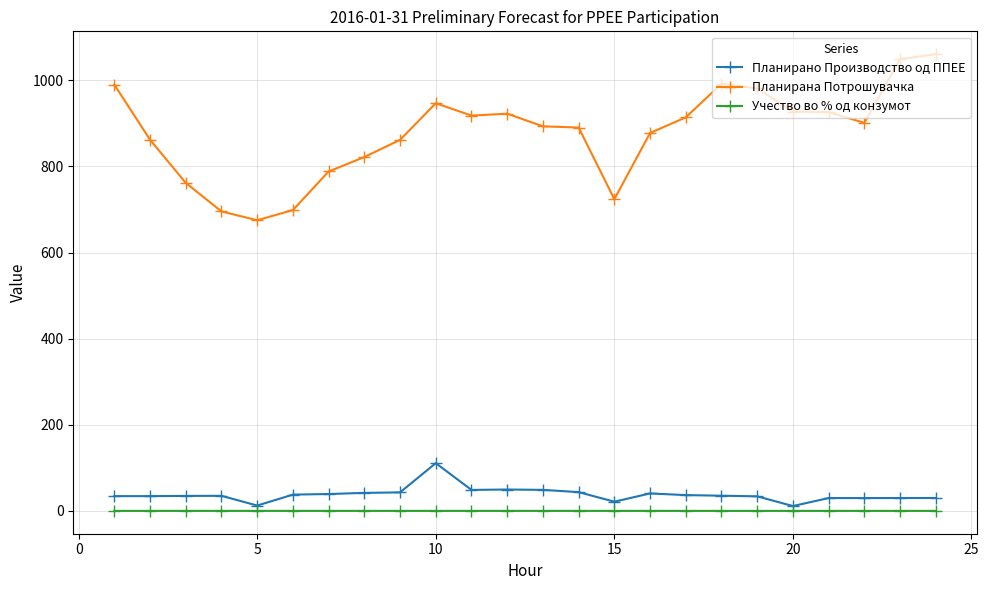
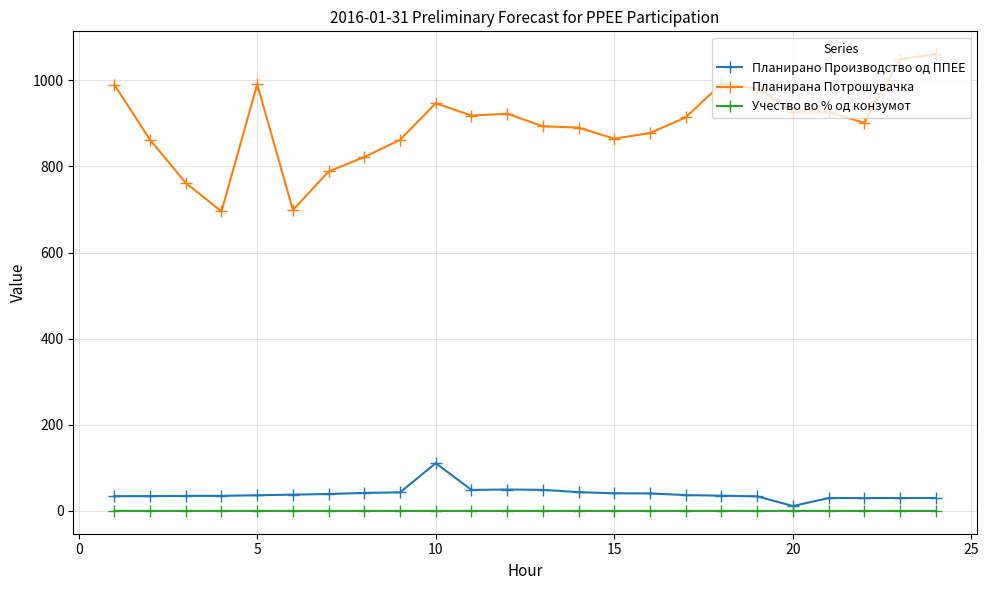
Планирано Производство од ППЕЕ, 5: 10 -> 40
Планирана Потрошувачка, 5: 670 -> 990
Планирано Производство од ППЕЕ, 15: 20 -> 40
Планирана Потрошувачка, 15: 720 -> 860
